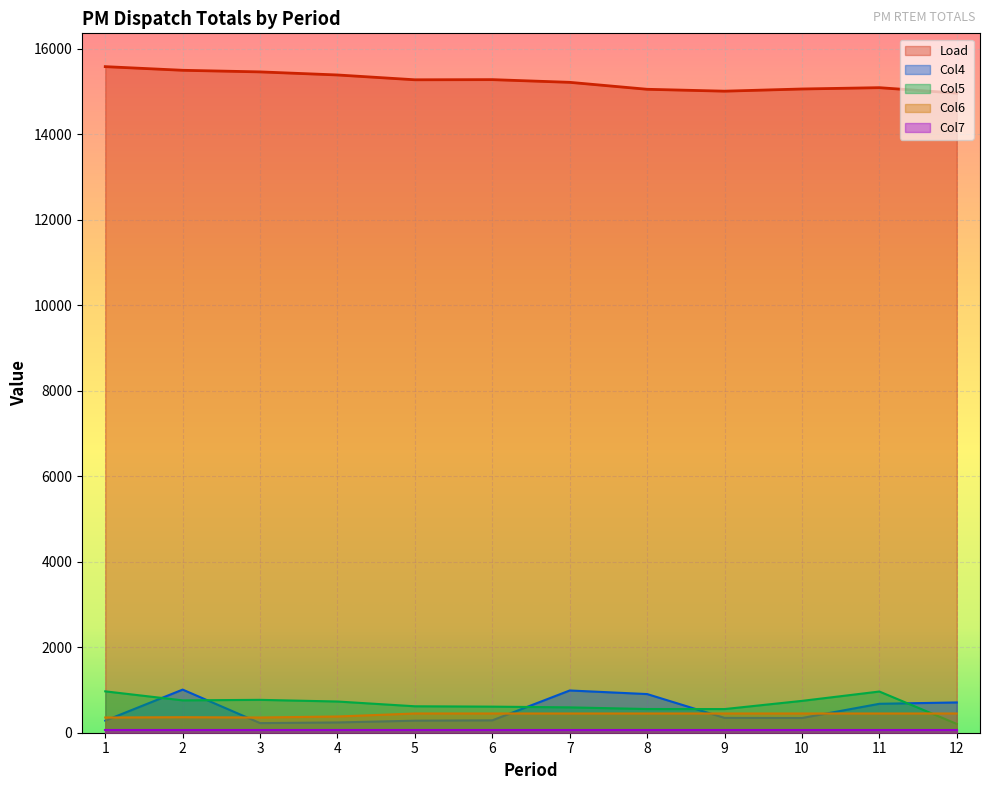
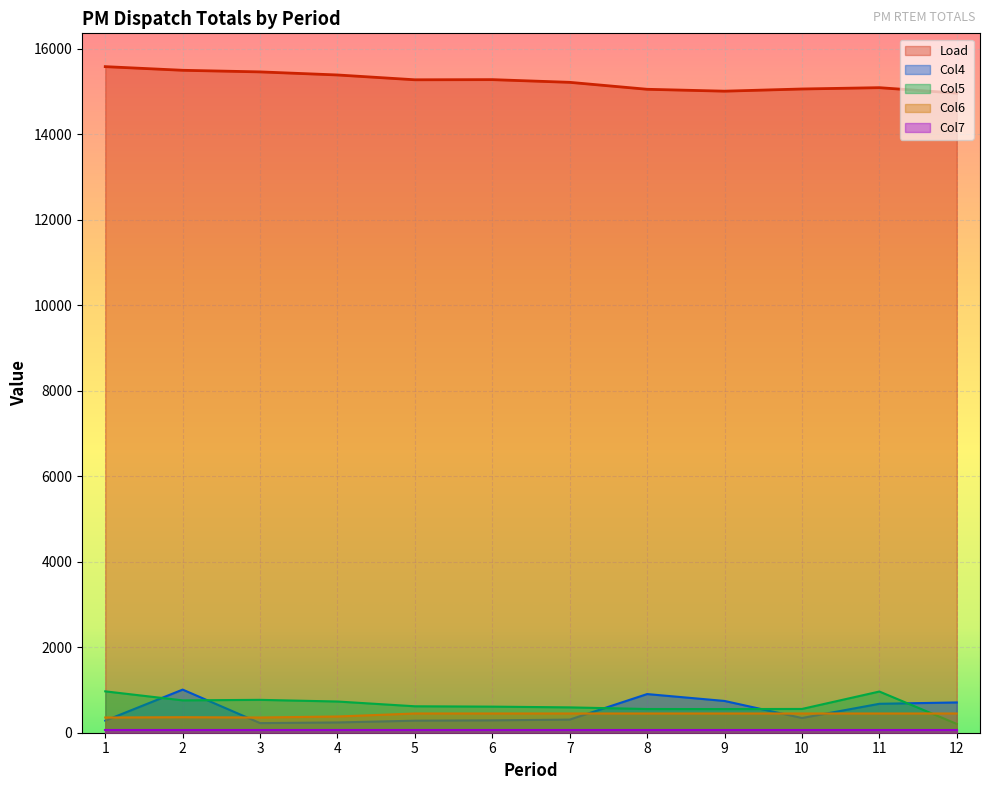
Col4, 7: 1000 -> 300
Col4, 9: 300 -> 700
Col5, 10: 700 -> 600
